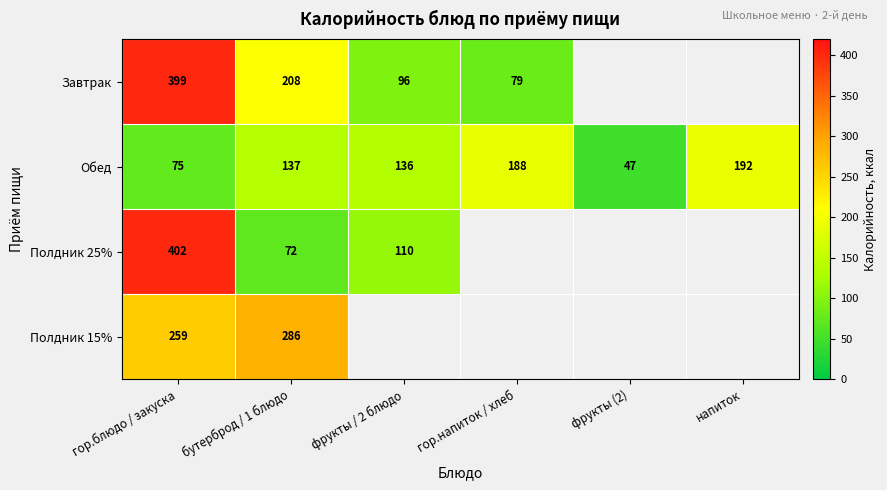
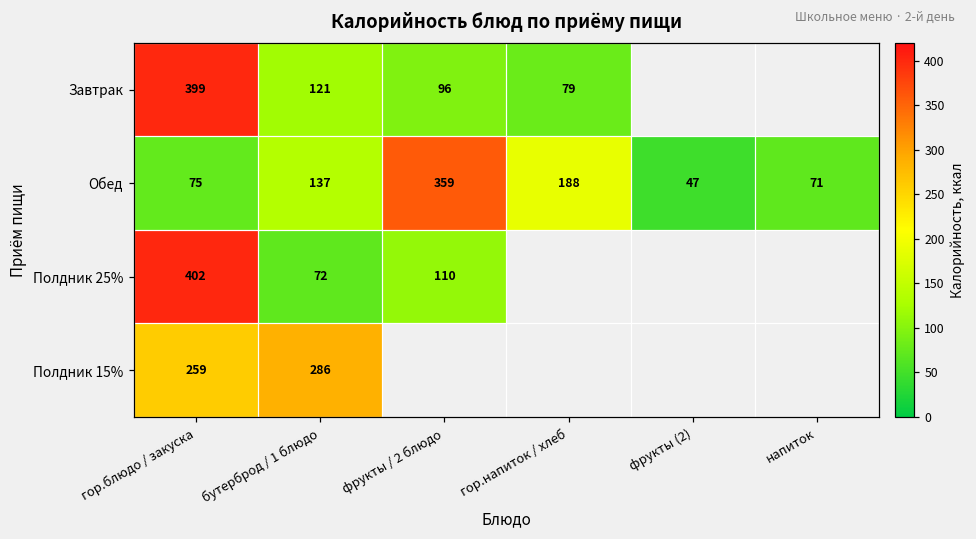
Завтрак, бутерброд / 1 блюдо: 208 -> 121
Обед, фрукты / 2 блюдо: 136 -> 359
Обед, напиток: 192 -> 71
